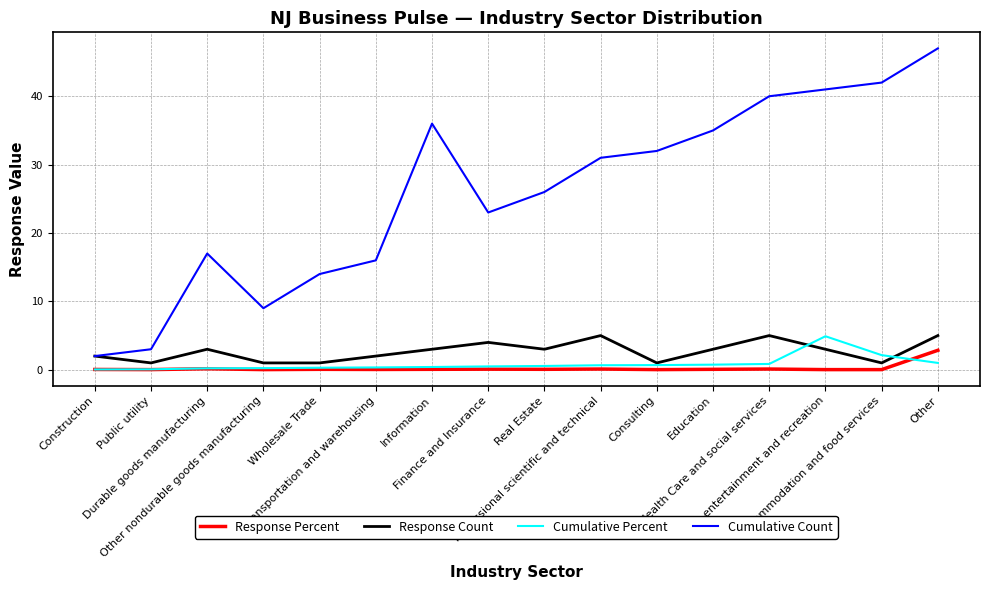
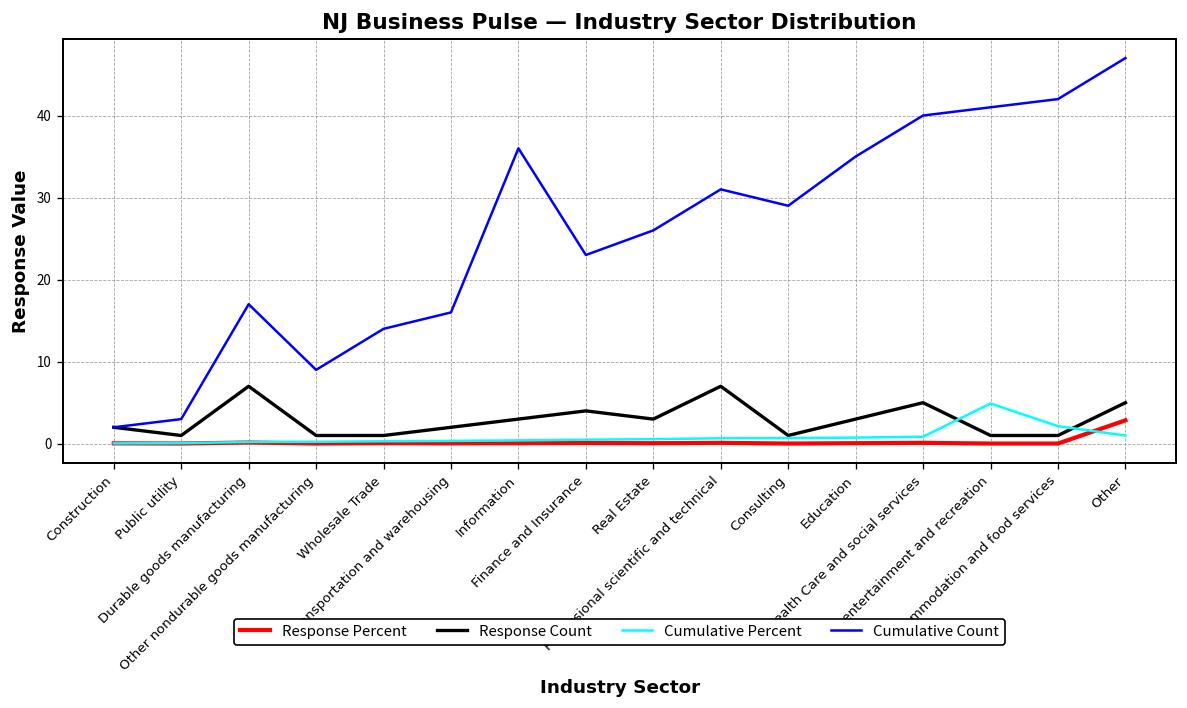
Response Count, Durable goods manufacturing: 3 -> 7
Response Count, Professional scientific and technical: 5 -> 7
Cumulative Count, Consulting: 32 -> 29
Response Count, Arts entertainment and recreation: 3 -> 1
